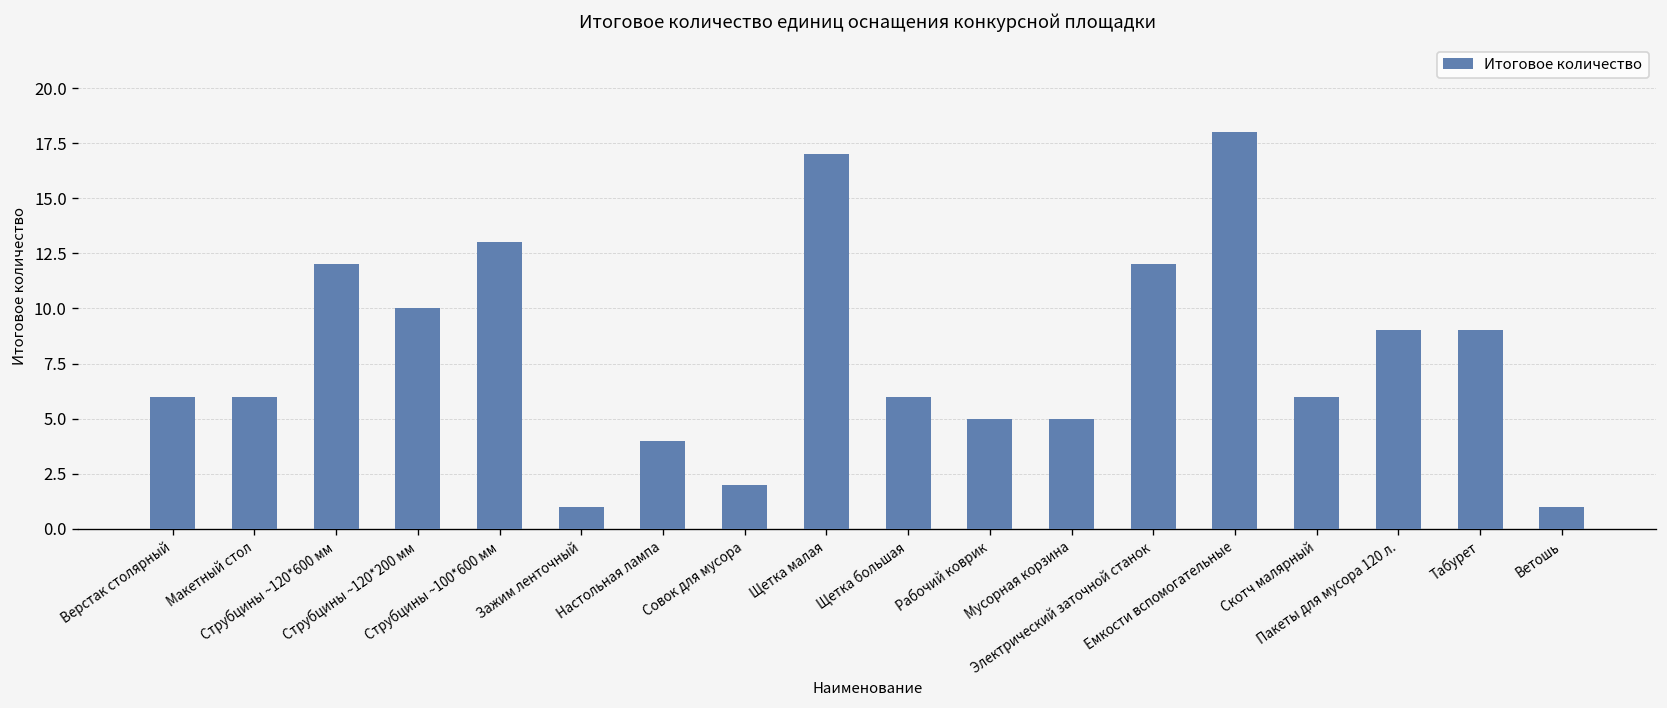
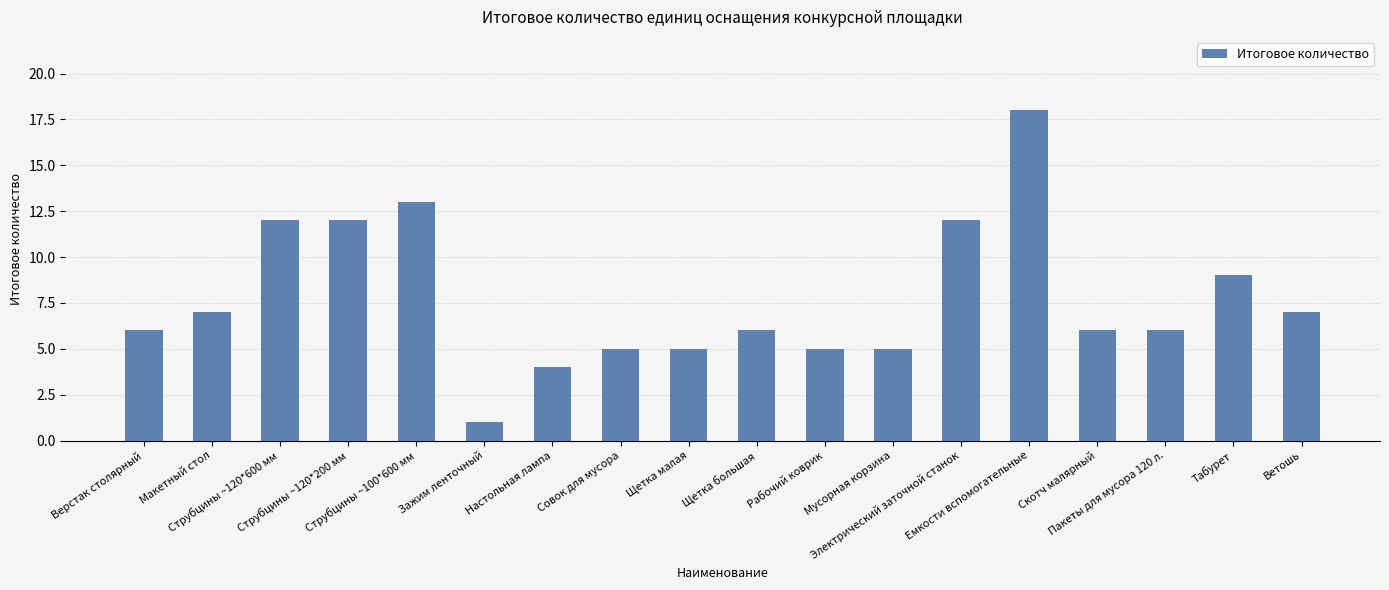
Макетный стол: 6 -> 7
Струбцины ~120*200 мм: 10 -> 12
Совок для мусора: 2 -> 5
Щетка малая: 17 -> 5
Пакеты для мусора 120 л.: 9 -> 6
Ветошь: 1 -> 7
